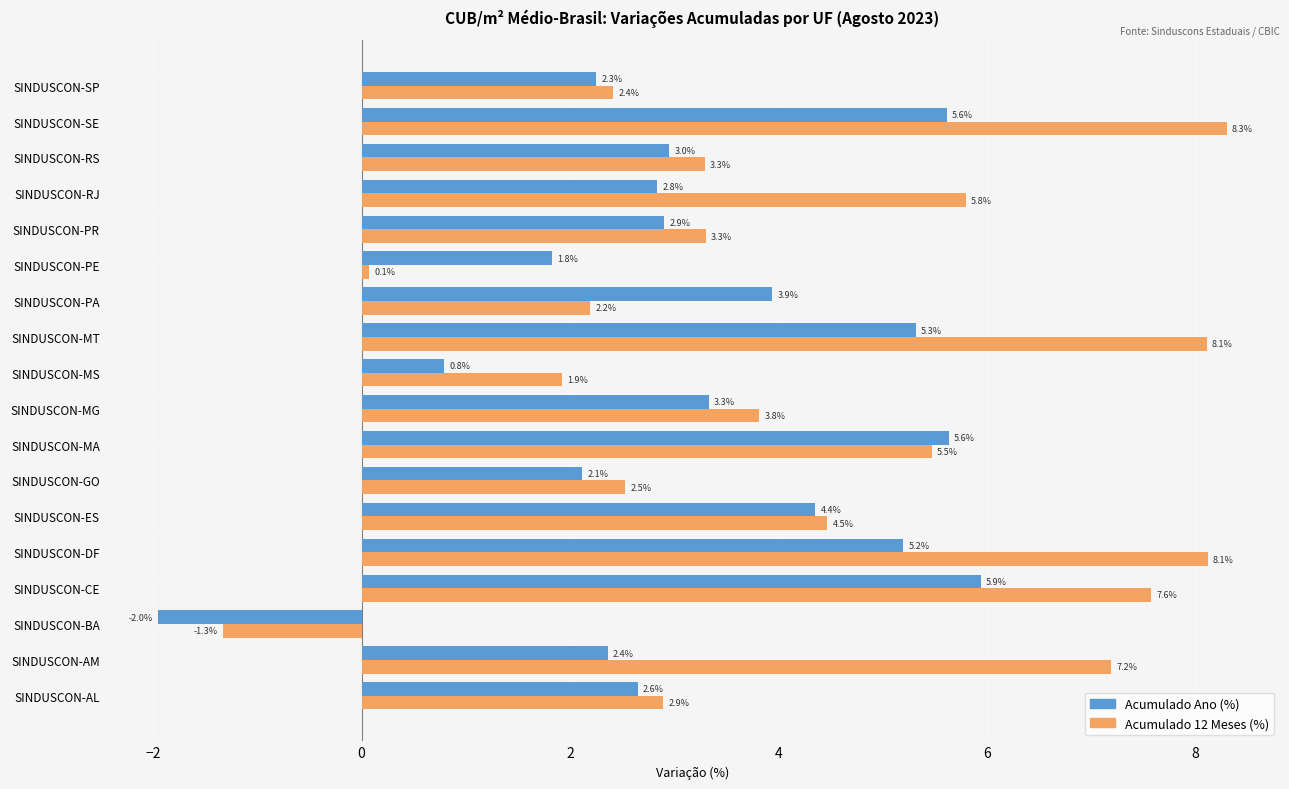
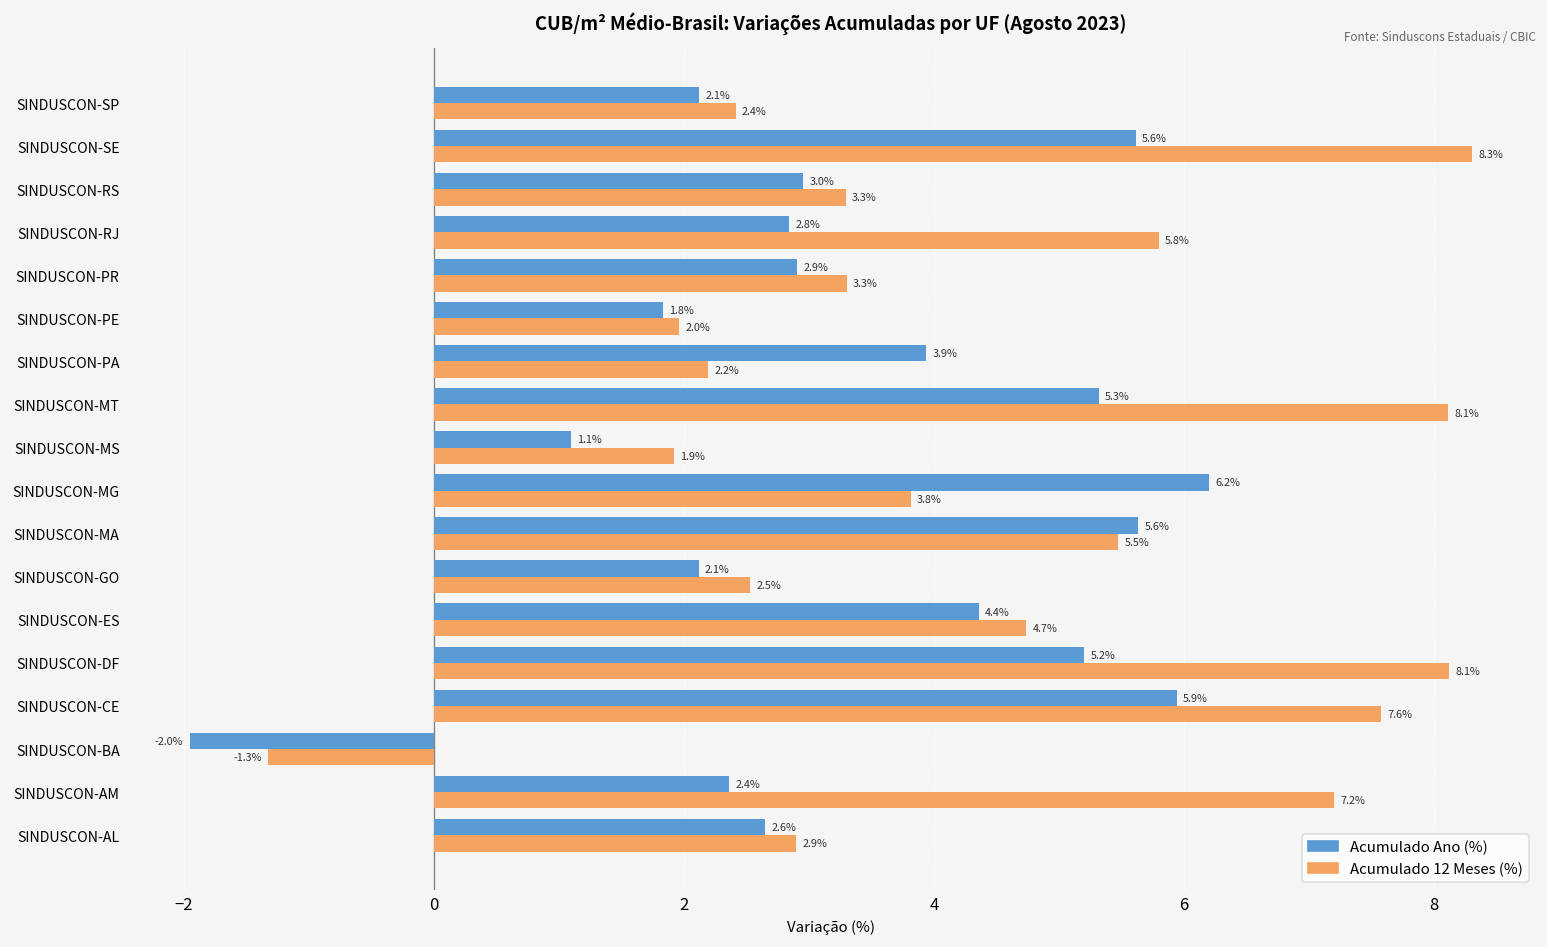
Acumulado Ano (%), SINDUSCON-SP: 2.3% -> 2.1%
Acumulado 12 Meses (%), SINDUSCON-PE: 0.1% -> 2.0%
Acumulado Ano (%), SINDUSCON-MS: 0.8% -> 1.1%
Acumulado Ano (%), SINDUSCON-MG: 3.3% -> 6.2%
Acumulado 12 Meses (%), SINDUSCON-ES: 4.5% -> 4.7%
